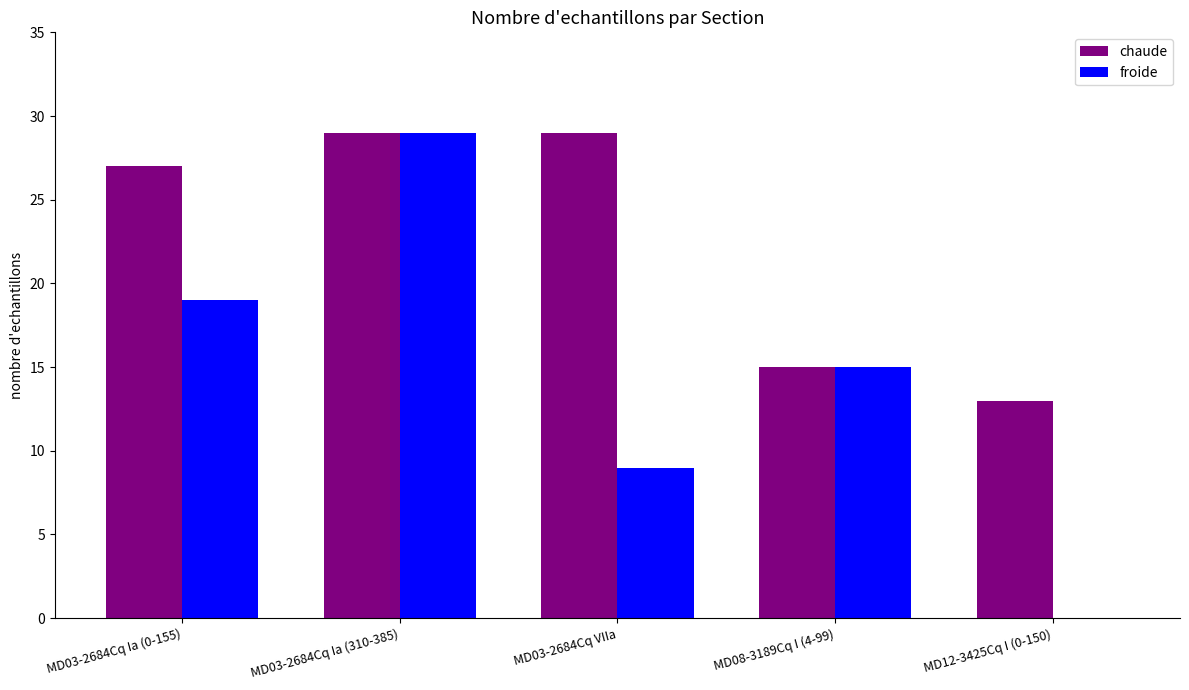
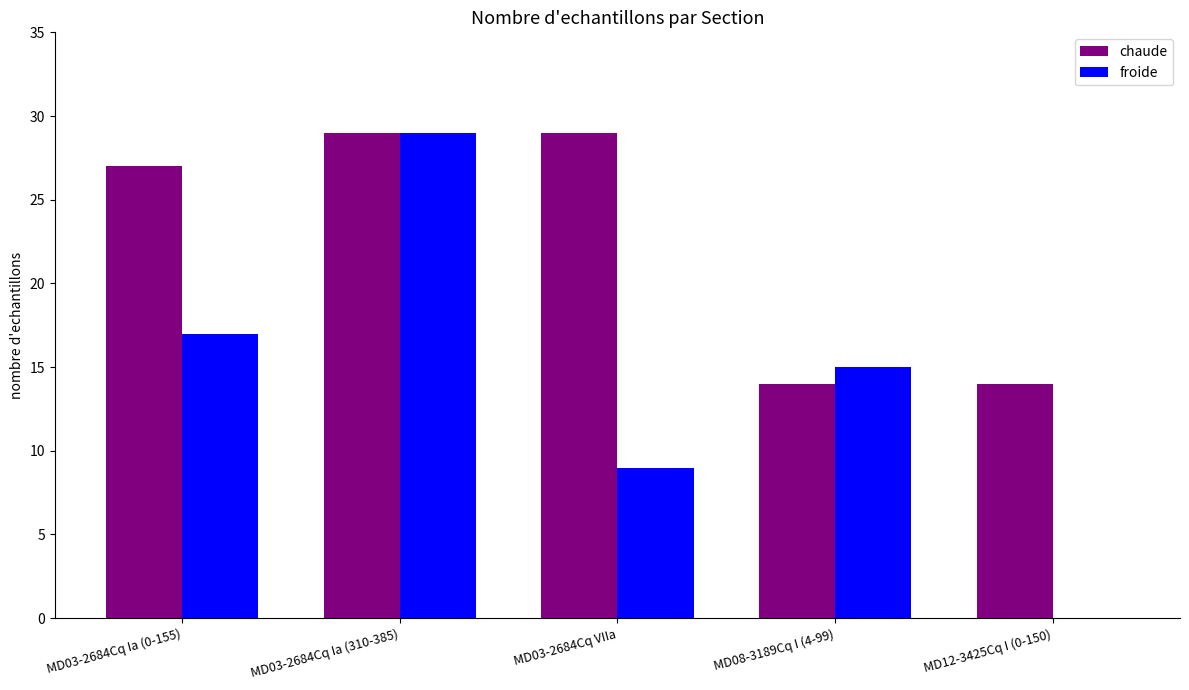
froide, MD03-2684Cq Ia (0-155): 19 -> 17
chaude, MD08-3189Cq I (4-99): 15 -> 14
chaude, MD12-3425Cq I (0-150): 13 -> 14
